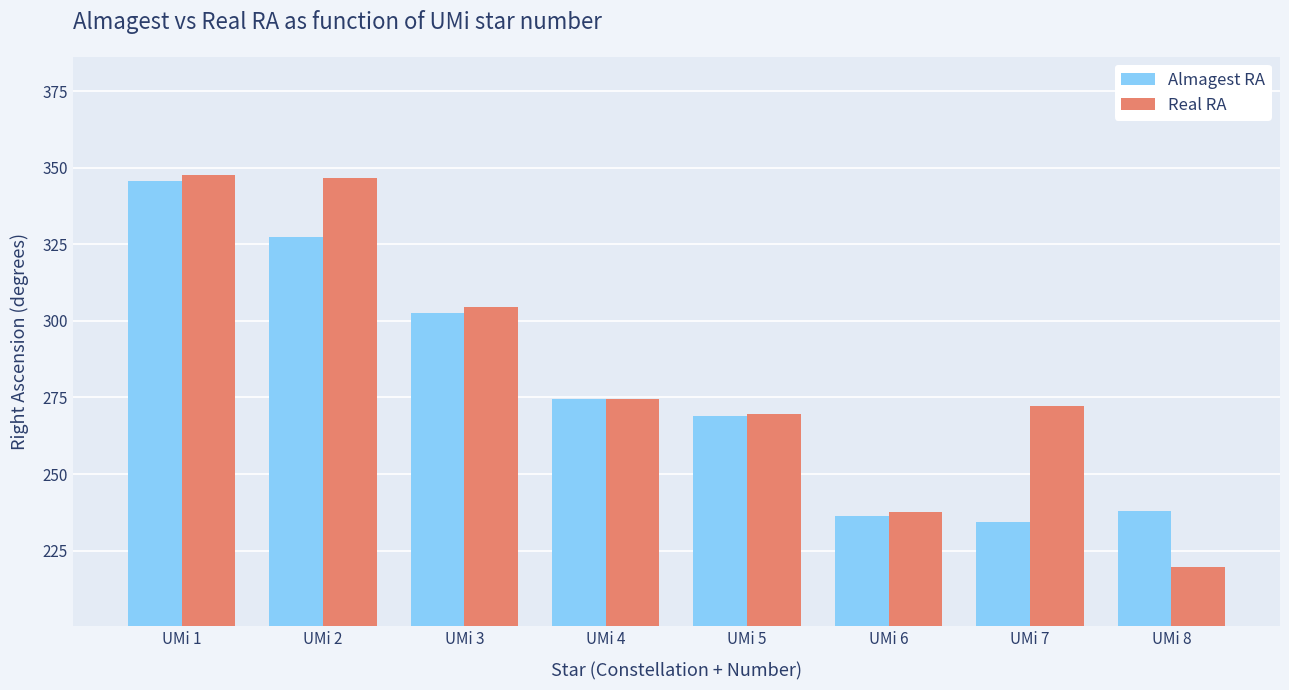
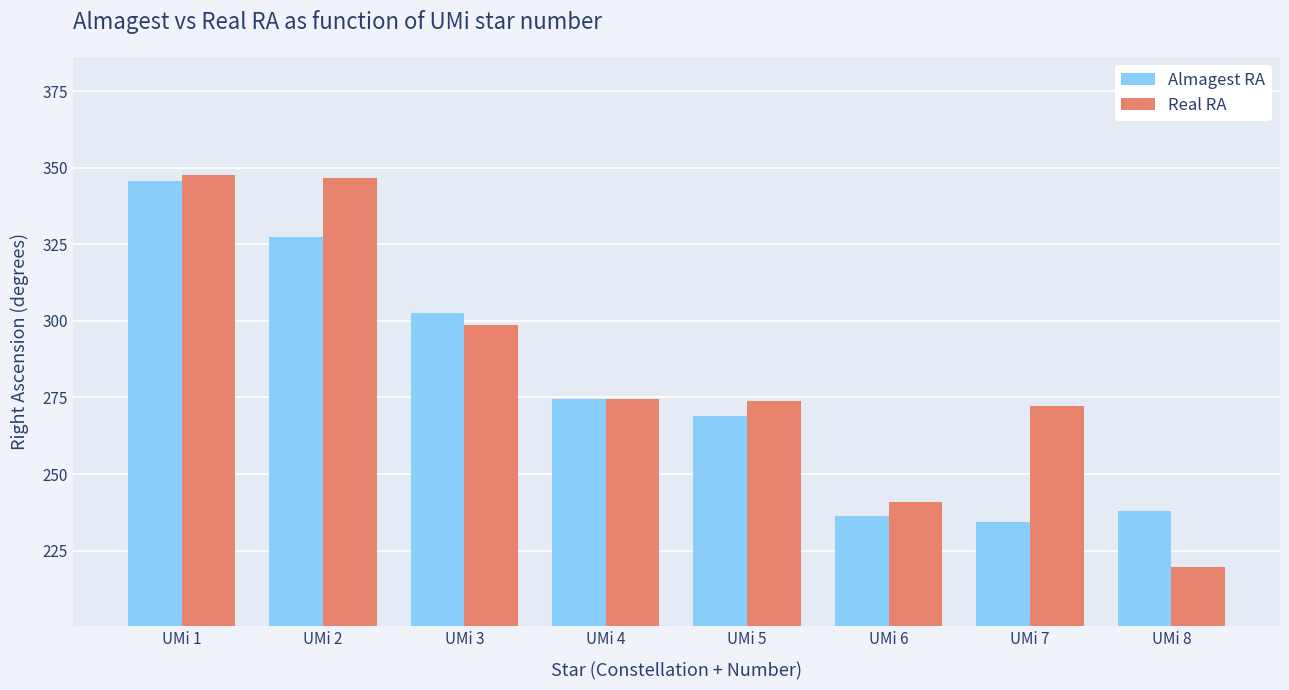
Real RA, UMi 3: 304 -> 299
Real RA, UMi 5: 269 -> 274
Real RA, UMi 6: 237 -> 241
